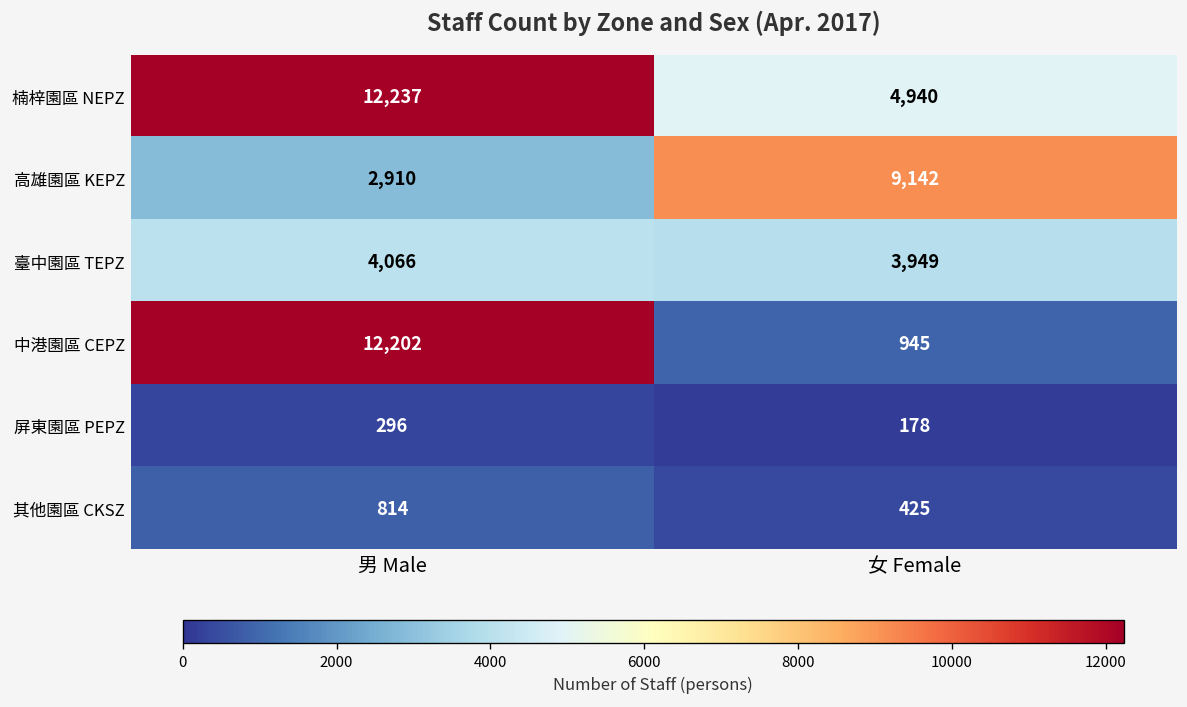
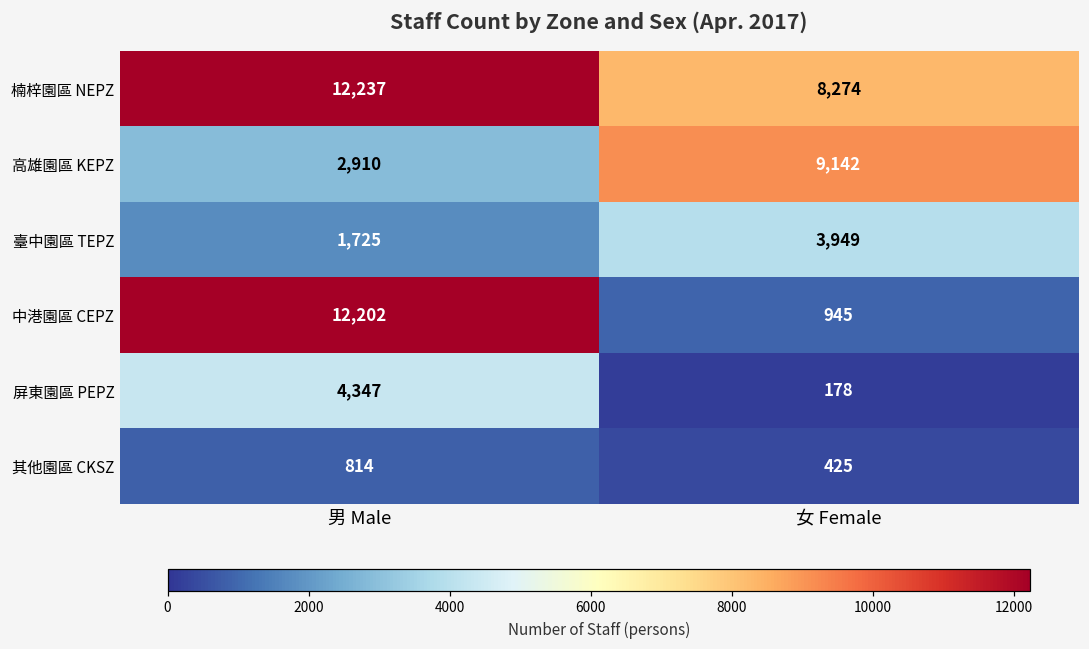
楠梓園區 NEPZ, 女 Female: 4,940 -> 8,274
臺中園區 TEPZ, 男 Male: 4,066 -> 1,725
屏東園區 PEPZ, 男 Male: 296 -> 4,347
